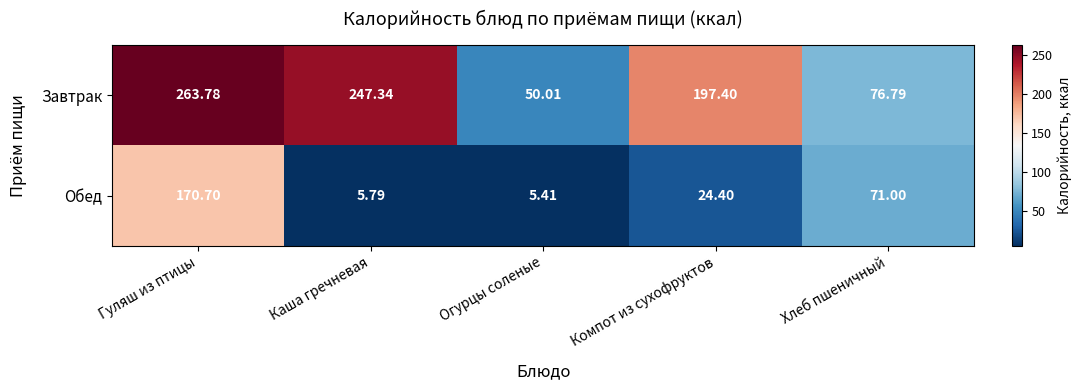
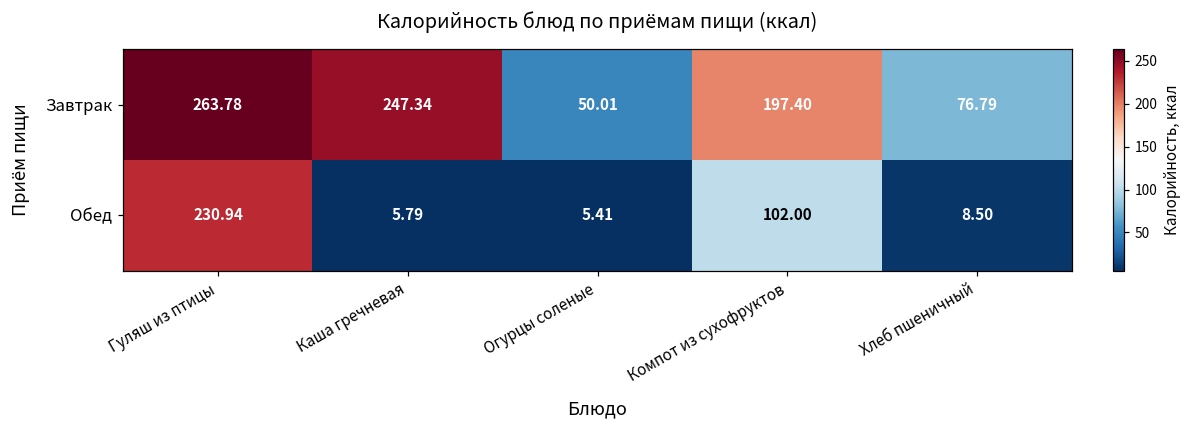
Обед, Гуляш из птицы: 170.70 -> 230.94
Обед, Компот из сухофруктов: 24.40 -> 102.00
Обед, Хлеб пшеничный: 71.00 -> 8.50
